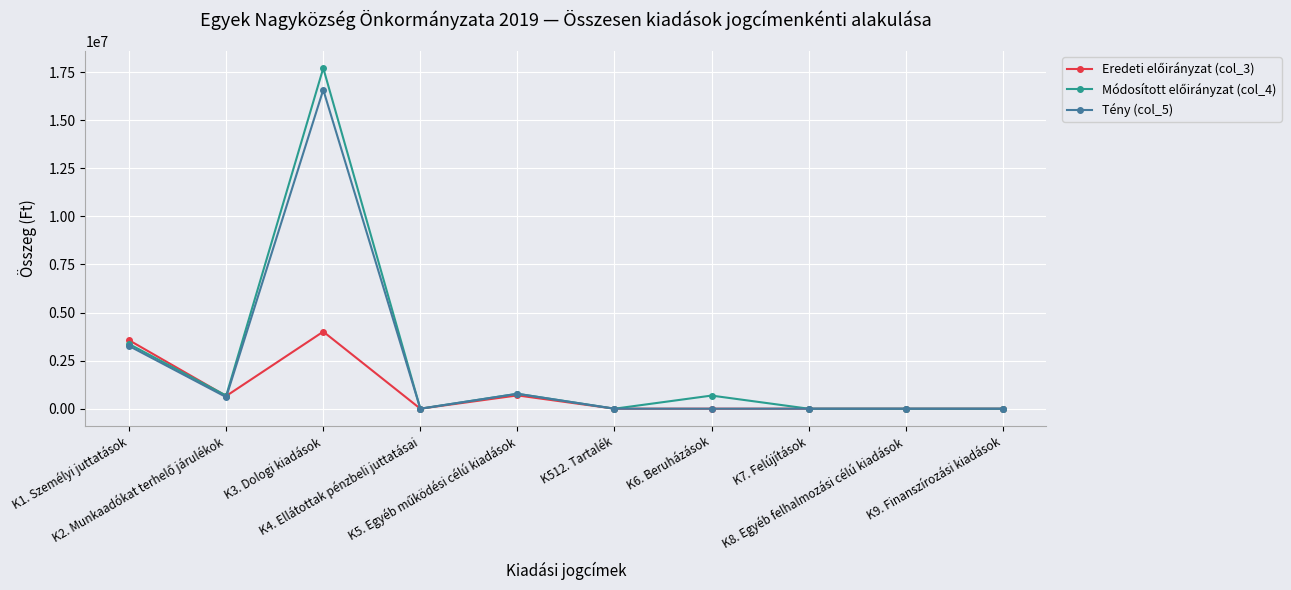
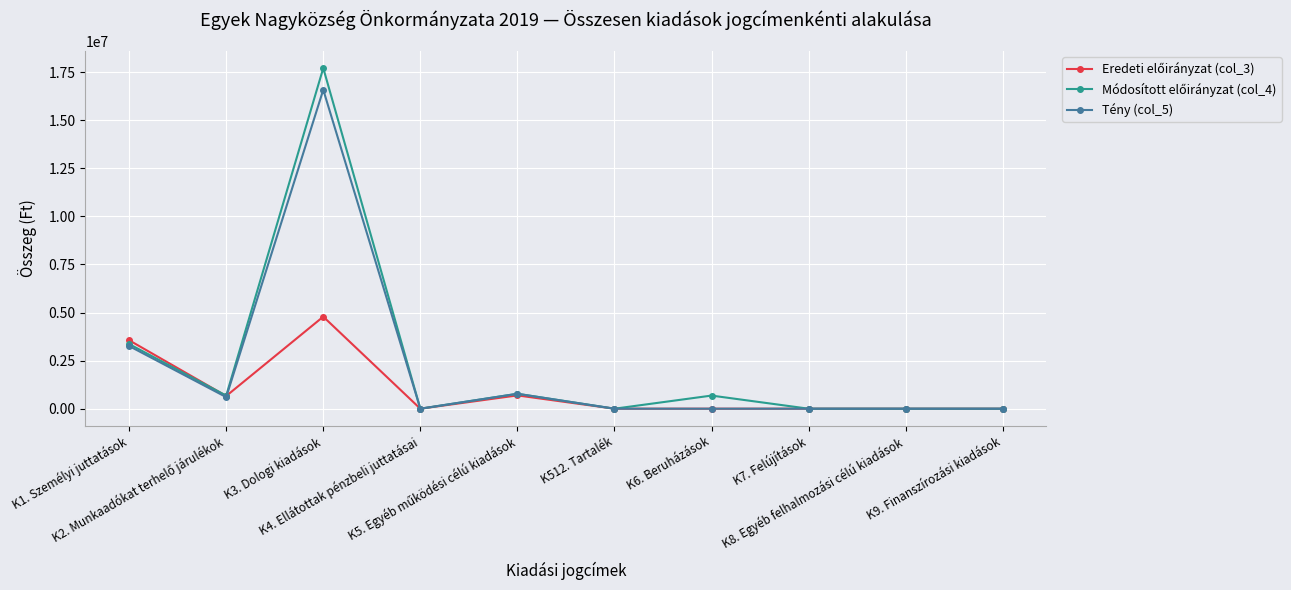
Eredeti előirányzat (col_3), K3. Dologi kiadások: 4000000 -> 4800000
